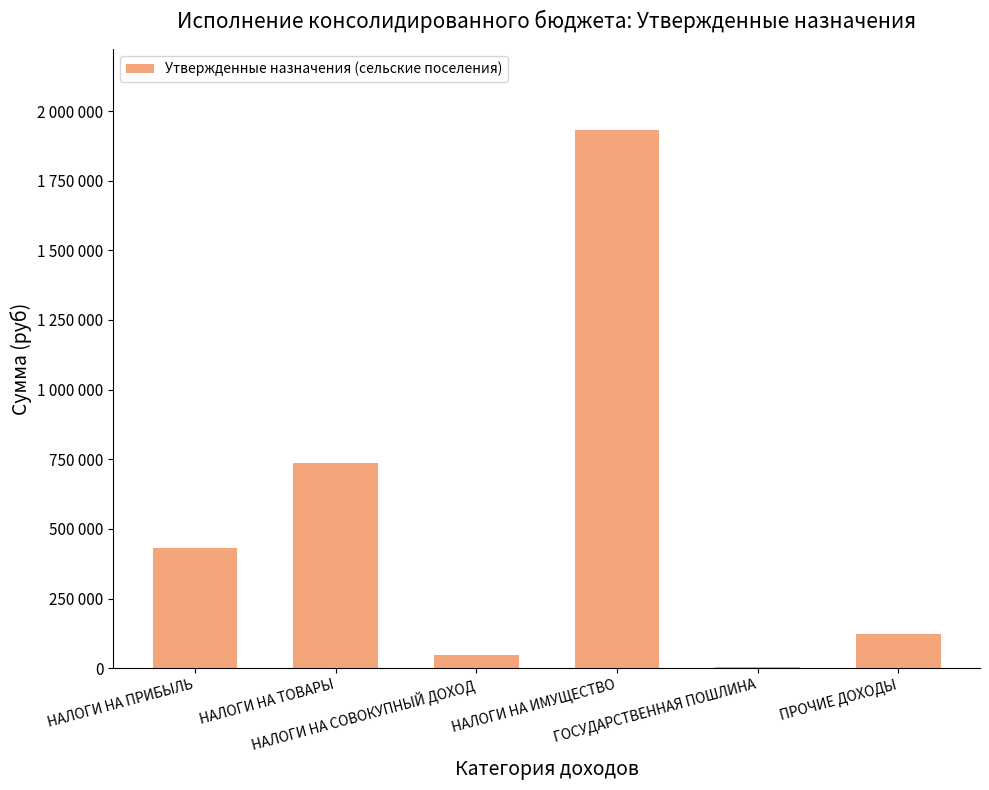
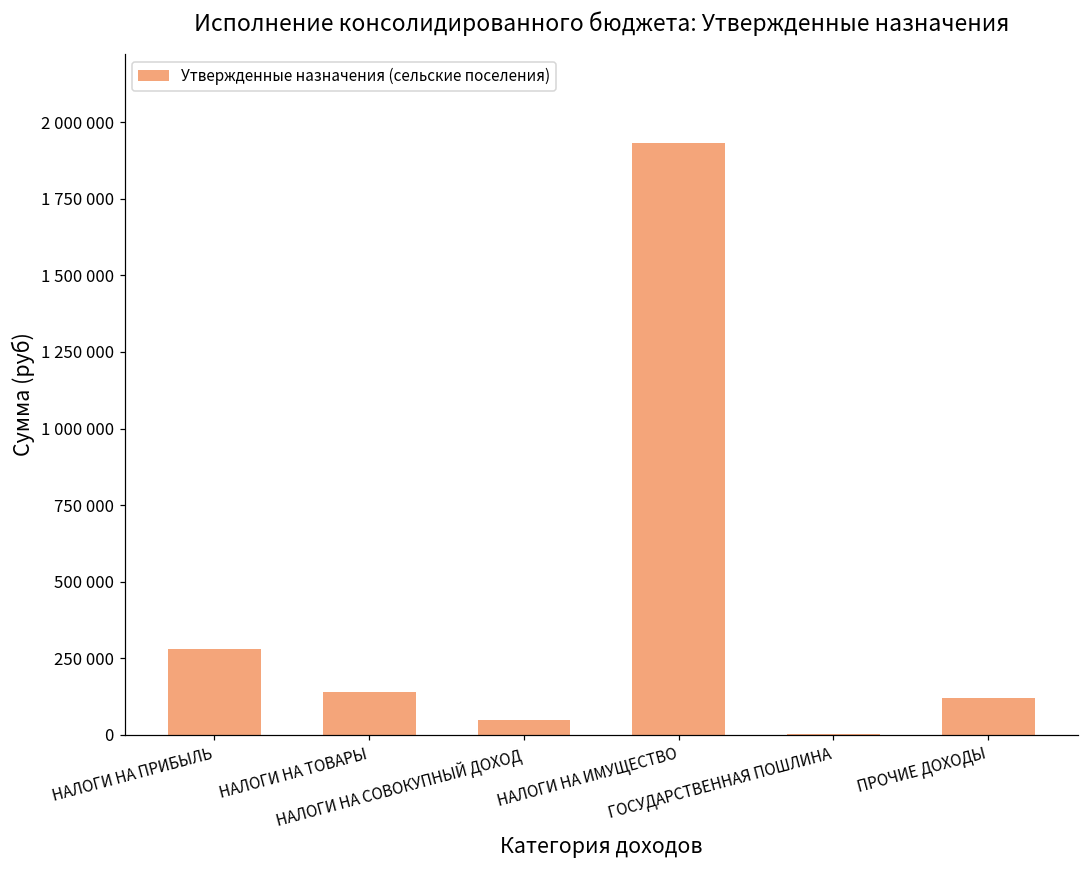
НАЛОГИ НА ПРИБЫЛЬ: 430000 -> 280000
НАЛОГИ НА ТОВАРЫ: 740000 -> 140000
